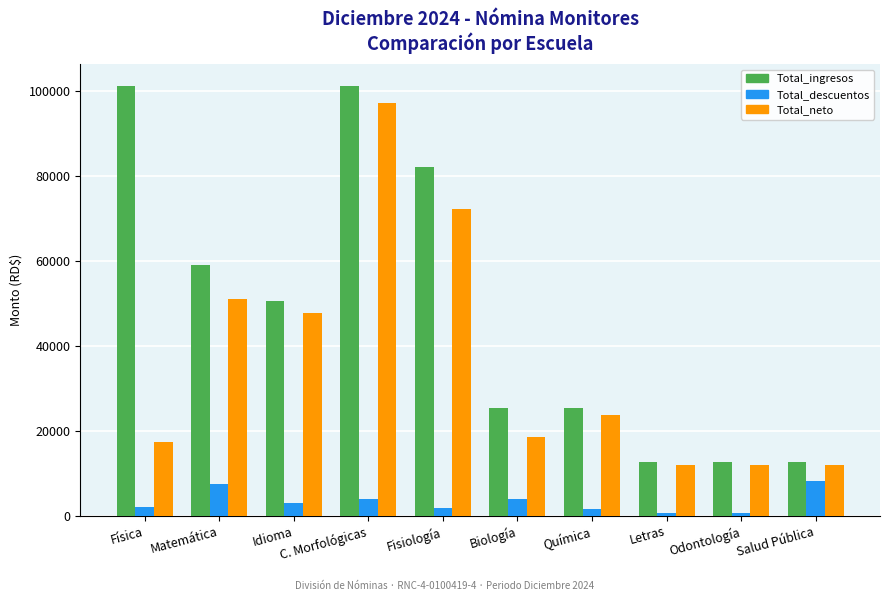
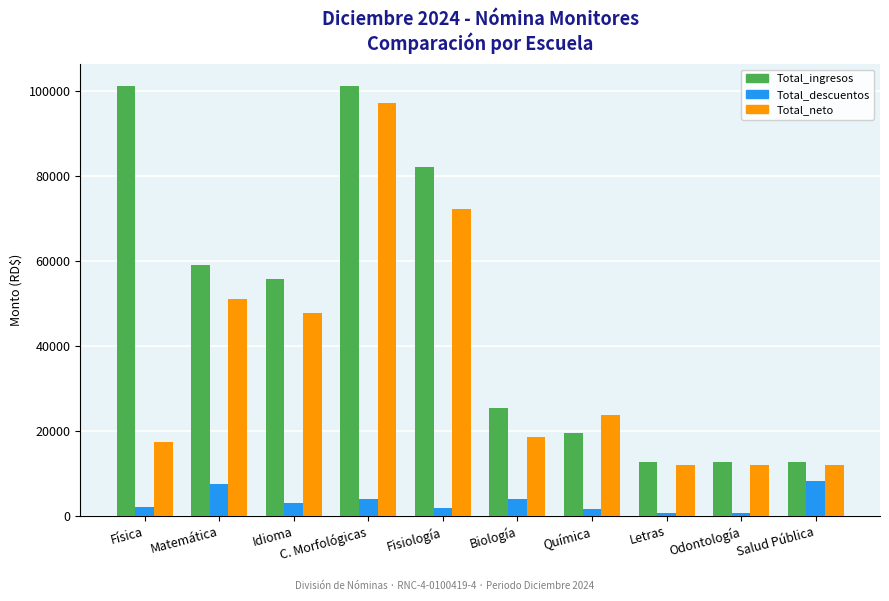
Total_ingresos, Idioma: 51000 -> 56000
Total_ingresos, Química: 25000 -> 19000
